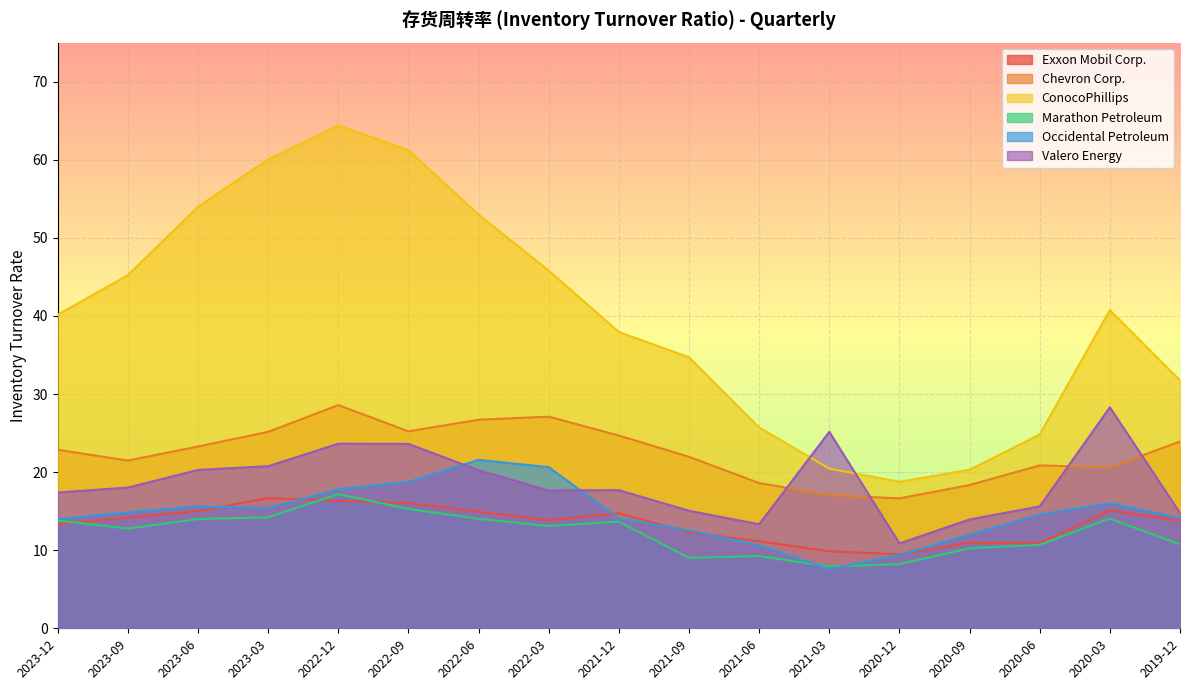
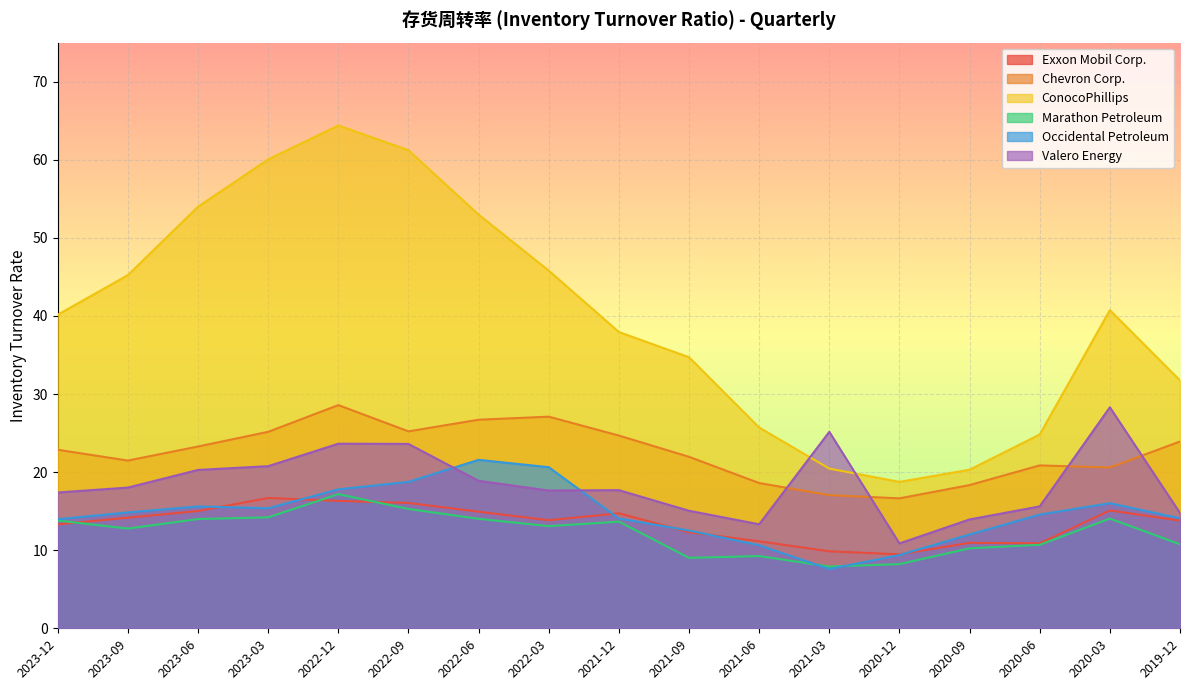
Valero Energy, 2022-06: 20 -> 19
